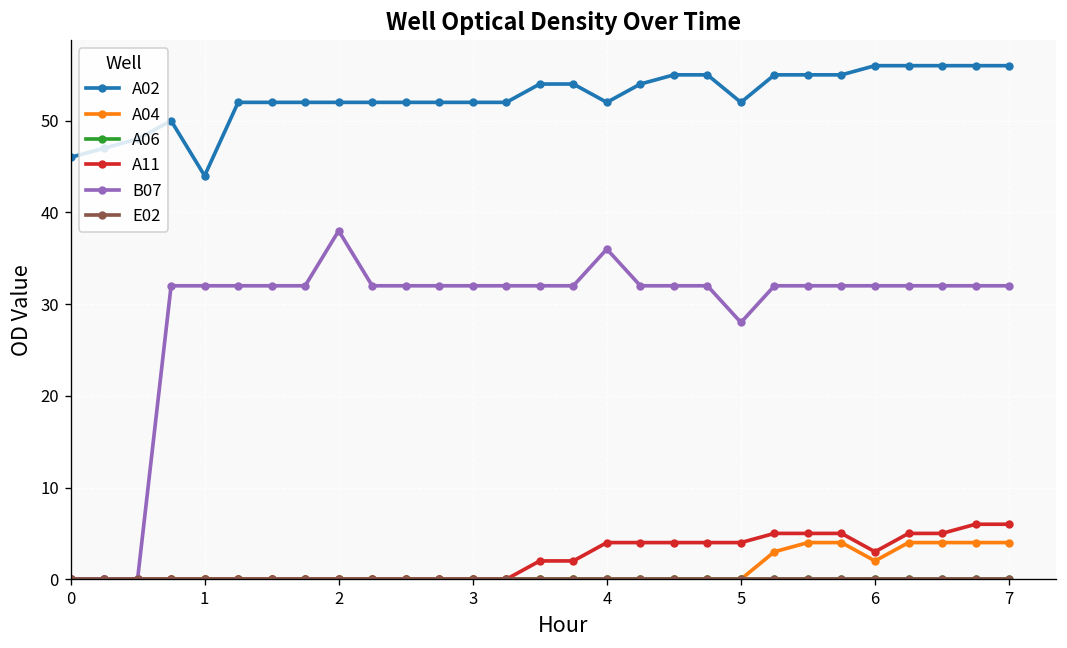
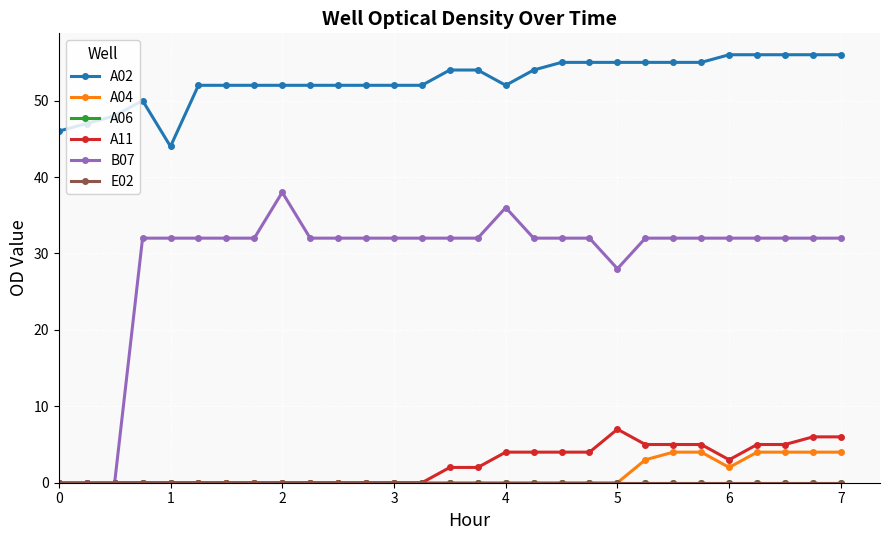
A02, 5: 52 -> 55
A11, 5: 4 -> 7
